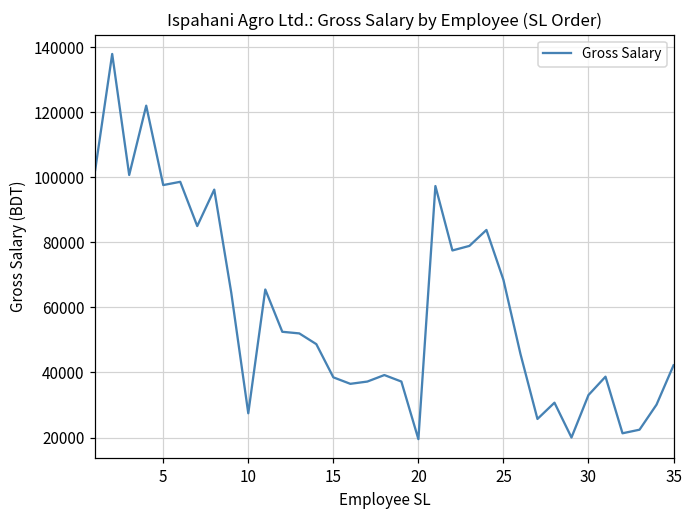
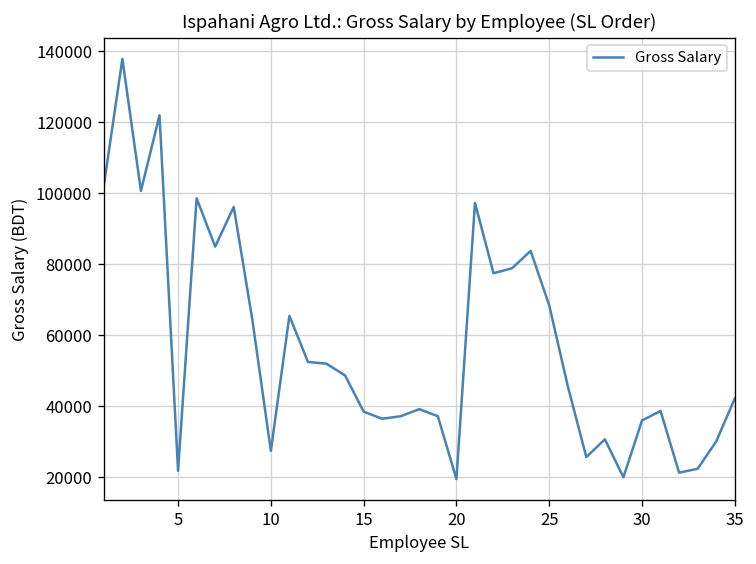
5: 98000 -> 22000
30: 33000 -> 36000
